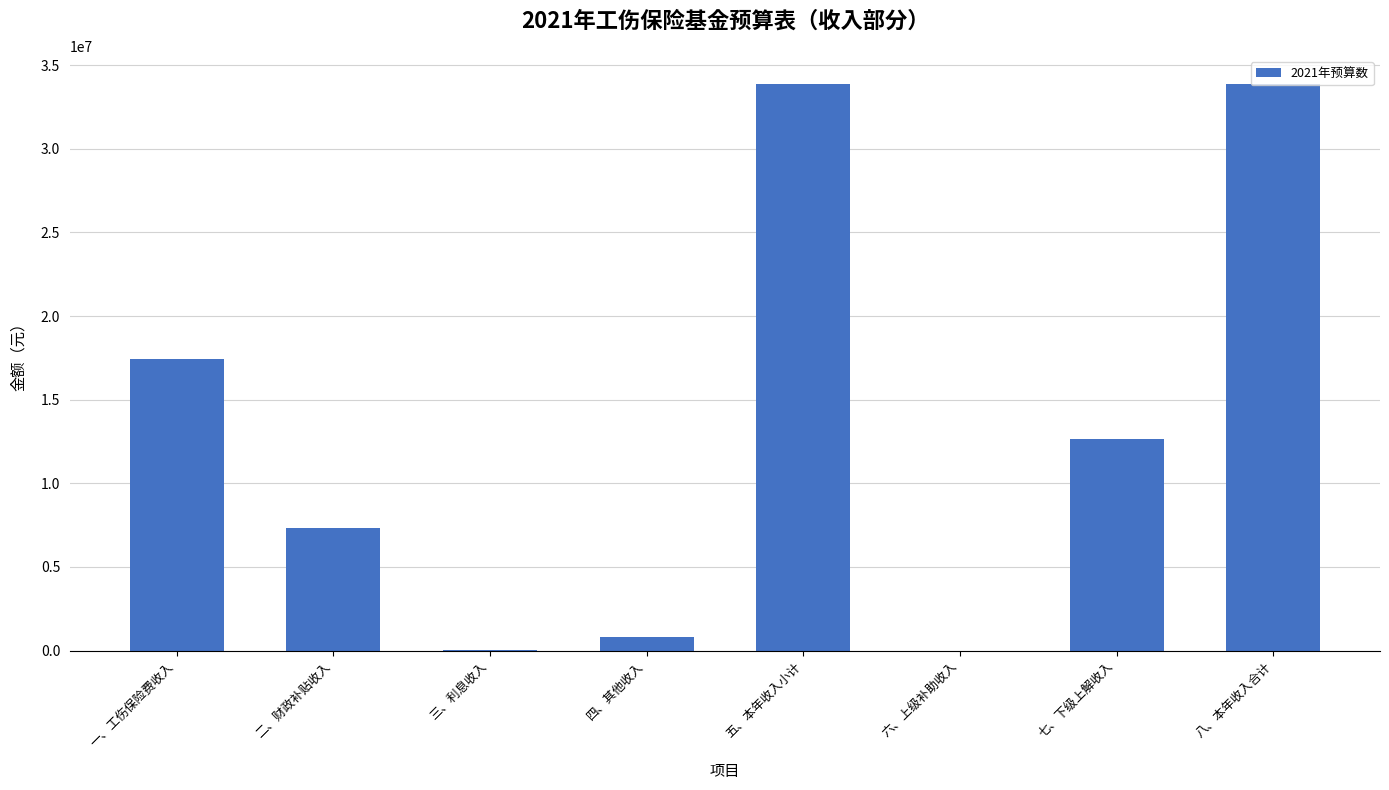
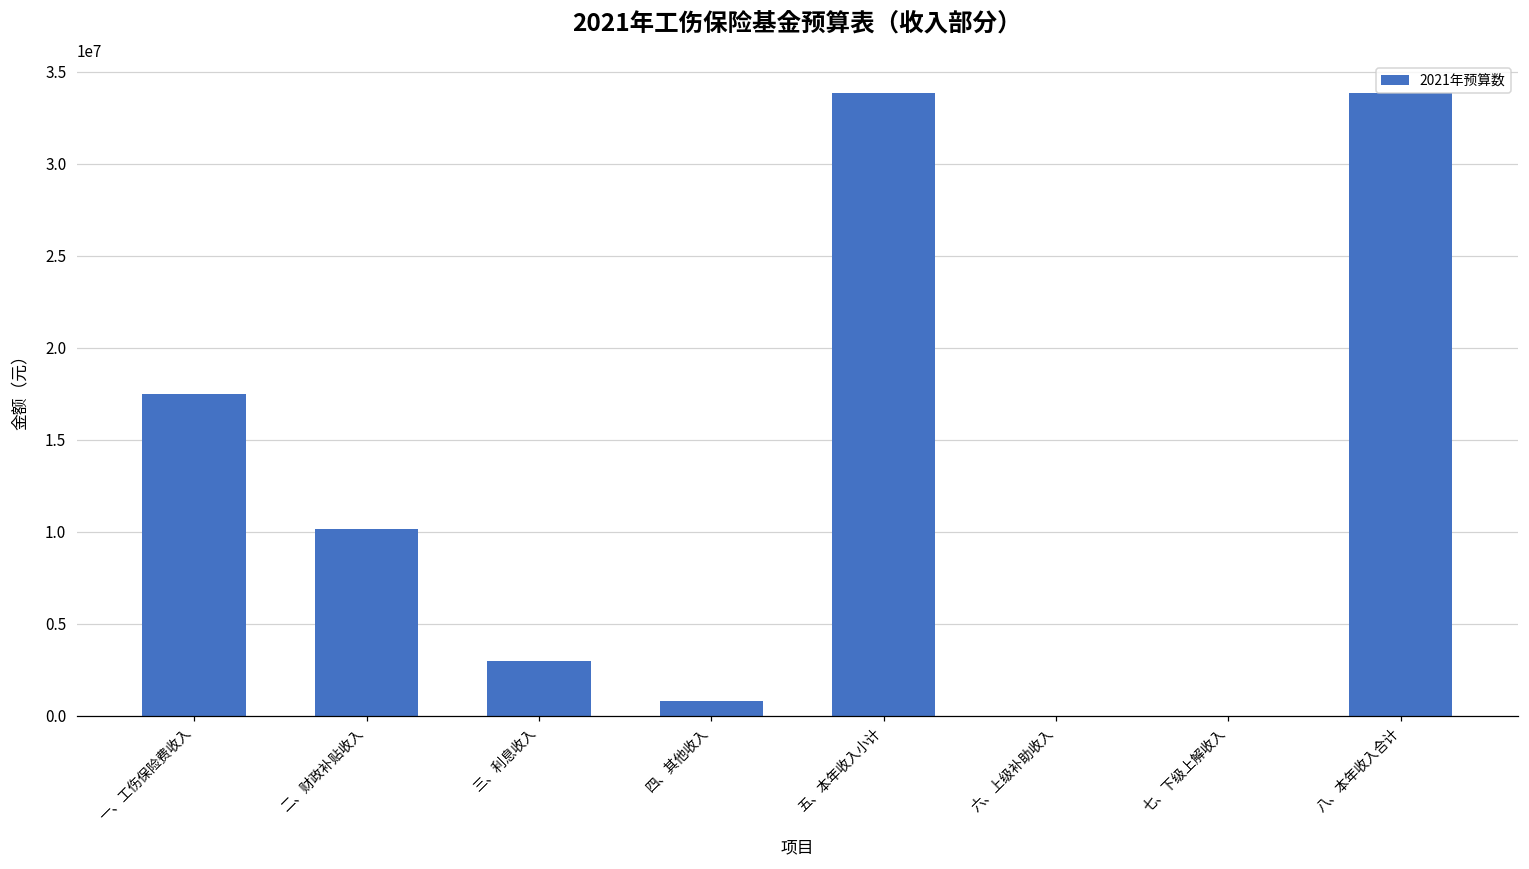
二、财政补贴收入: 7400000 -> 10200000
三、利息收入: 0 -> 2900000
七、下级上解收入: 12600000 -> 0
